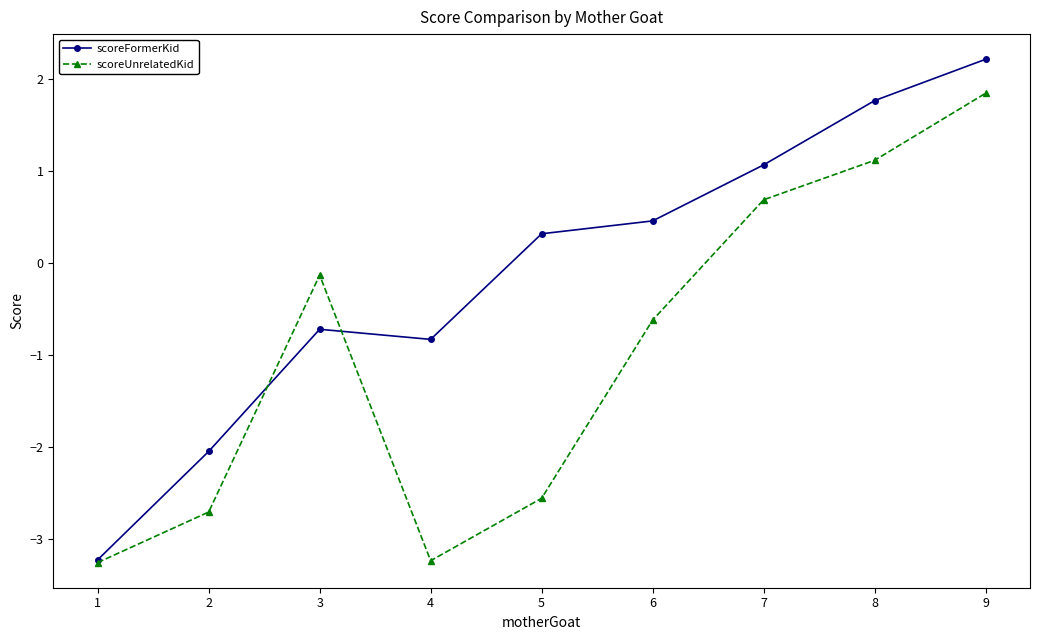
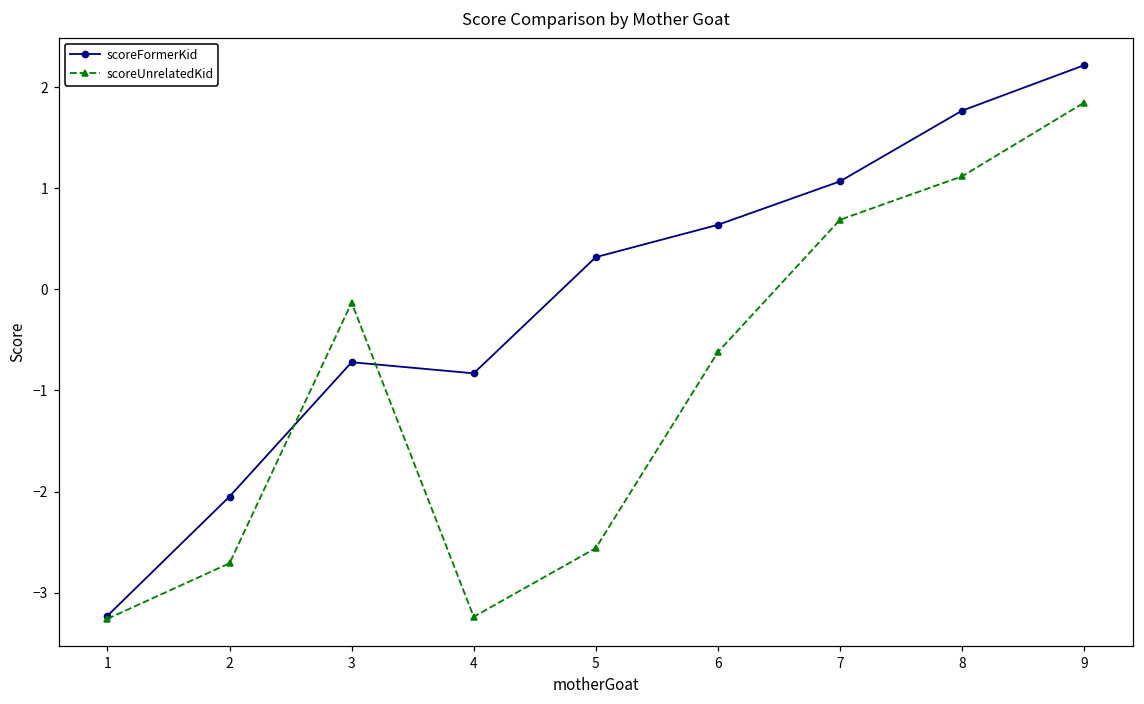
scoreFormerKid, 6: 0.5 -> 0.6
